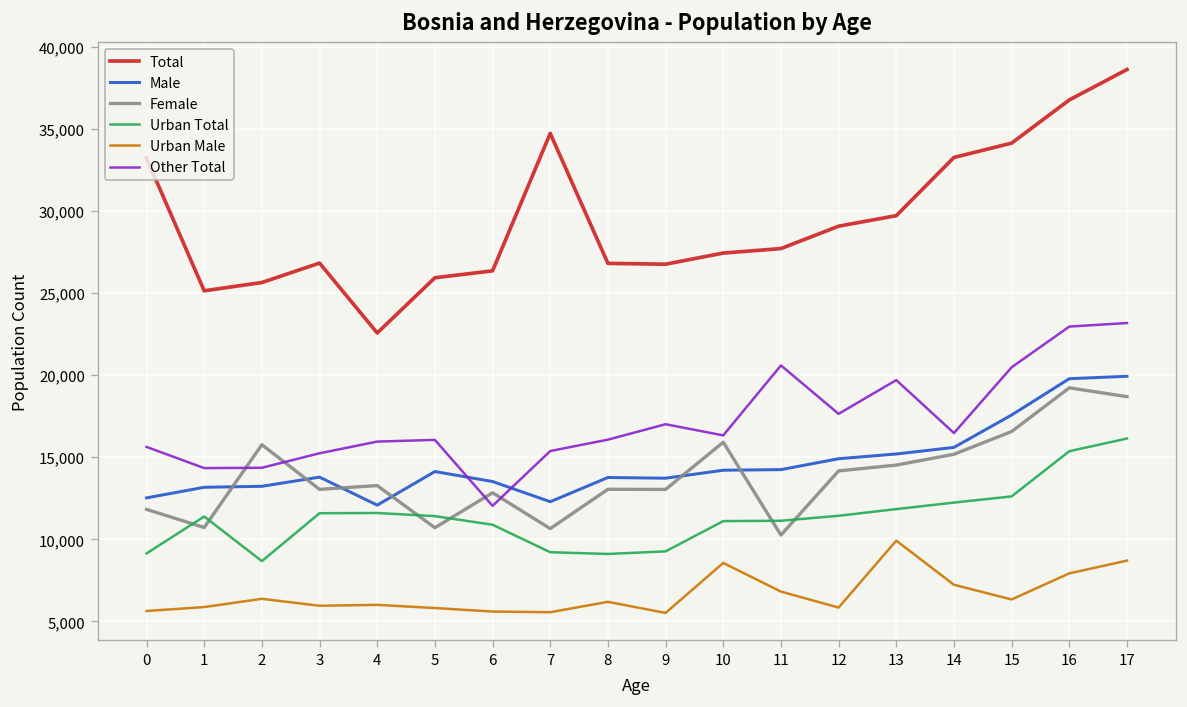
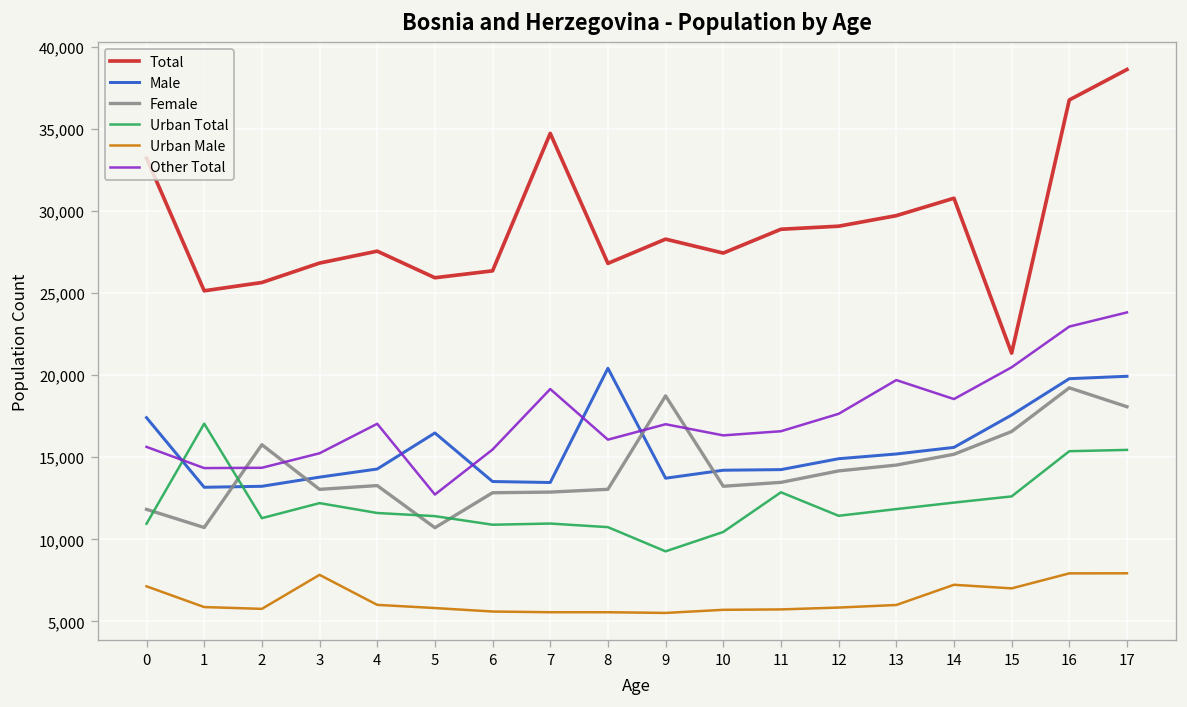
Male, 0: 12,500 -> 17,400
Urban Total, 0: 9,100 -> 10,900
Urban Male, 0: 5,600 -> 7,100
Urban Total, 1: 11,400 -> 17,000
Urban Total, 2: 8,700 -> 11,300
Urban Male, 2: 6,400 -> 5,800
Urban Total, 3: 11,600 -> 12,200
Urban Male, 3: 6,000 -> 7,800
Total, 4: 22,600 -> 27,600
Male, 4: 12,100 -> 14,300
Other Total, 4: 16,000 -> 17,000
Male, 5: 14,100 -> 16,500
Other Total, 5: 16,100 -> 12,700
Other Total, 6: 12,000 -> 15,500
Male, 7: 12,300 -> 13,500
Female, 7: 10,700 -> 12,900
Urban Total, 7: 9,200 -> 11,000
Other Total, 7: 15,400 -> 19,200
Male, 8: 13,800 -> 20,400
Urban Total, 8: 9,100 -> 10,700
Urban Male, 8: 6,200 -> 5,600
Total, 9: 26,800 -> 28,300
Female, 9: 13,000 -> 18,700
Female, 10: 15,900 -> 13,200
Urban Total, 10: 11,100 -> 10,400
Urban Male, 10: 8,600 -> 5,700
Total, 11: 27,700 -> 28,900
Female, 11: 10,300 -> 13,500
Urban Total, 11: 11,100 -> 12,900
Urban Male, 11: 6,800 -> 5,700
Other Total, 11: 20,600 -> 16,600
Urban Male, 13: 9,900 -> 6,000
Total, 14: 33,300 -> 30,800
Other Total, 14: 16,500 -> 18,500
Total, 15: 34,100 -> 21,300
Urban Male, 15: 6,300 -> 7,000
Female, 17: 18,700 -> 18,100
Urban Total, 17: 16,100 -> 15,400
Urban Male, 17: 8,700 -> 7,900
Other Total, 17: 23,200 -> 23,800
